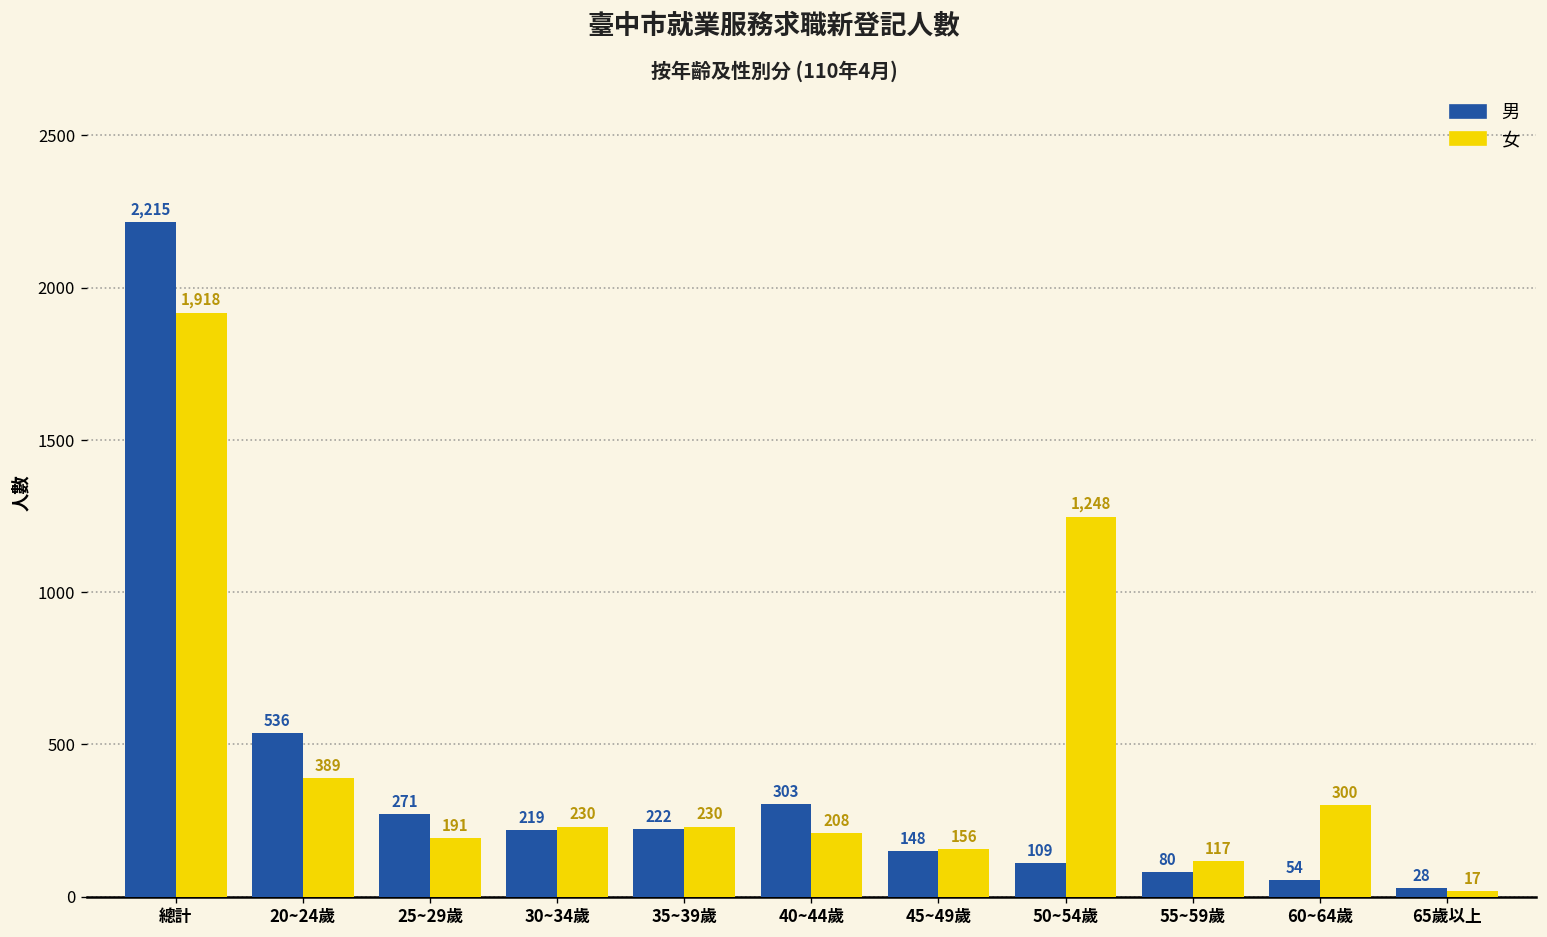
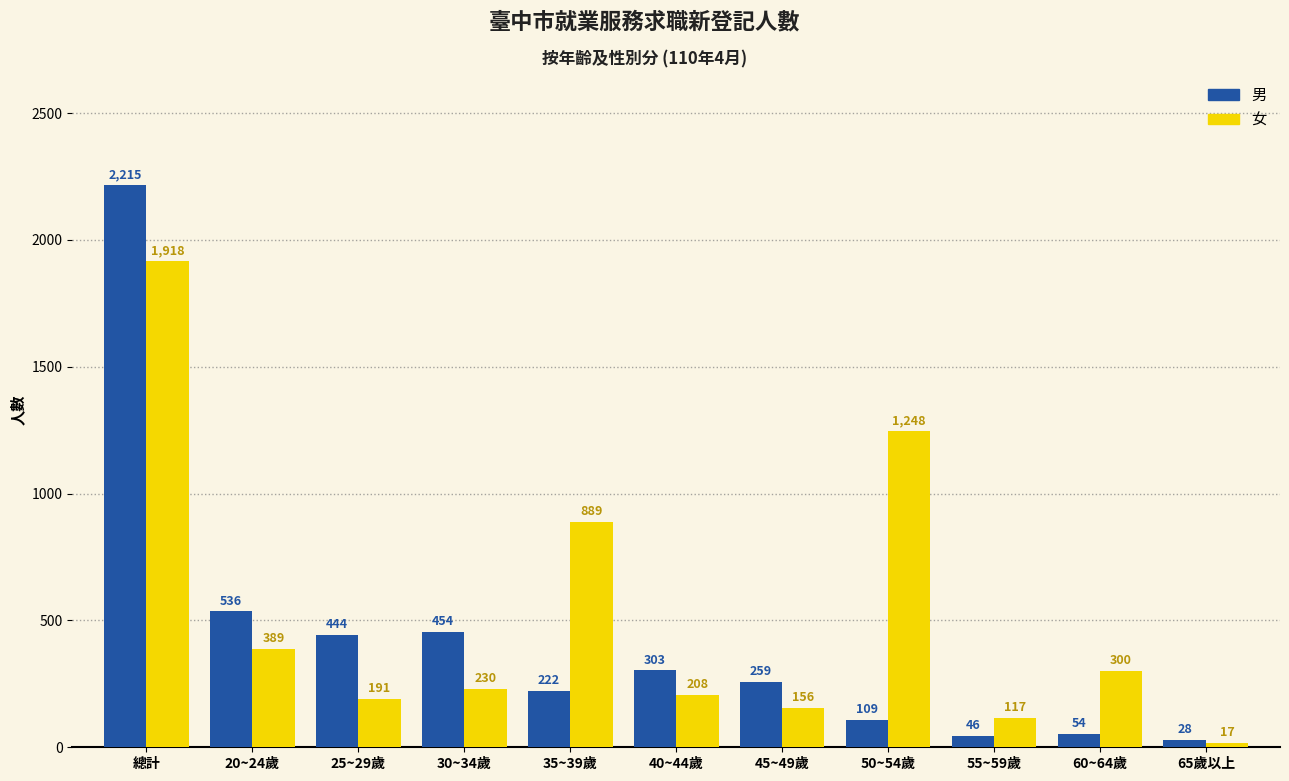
男, 25~29歲: 271 -> 444
男, 30~34歲: 219 -> 454
女, 35~39歲: 230 -> 889
男, 45~49歲: 148 -> 259
男, 55~59歲: 80 -> 46
